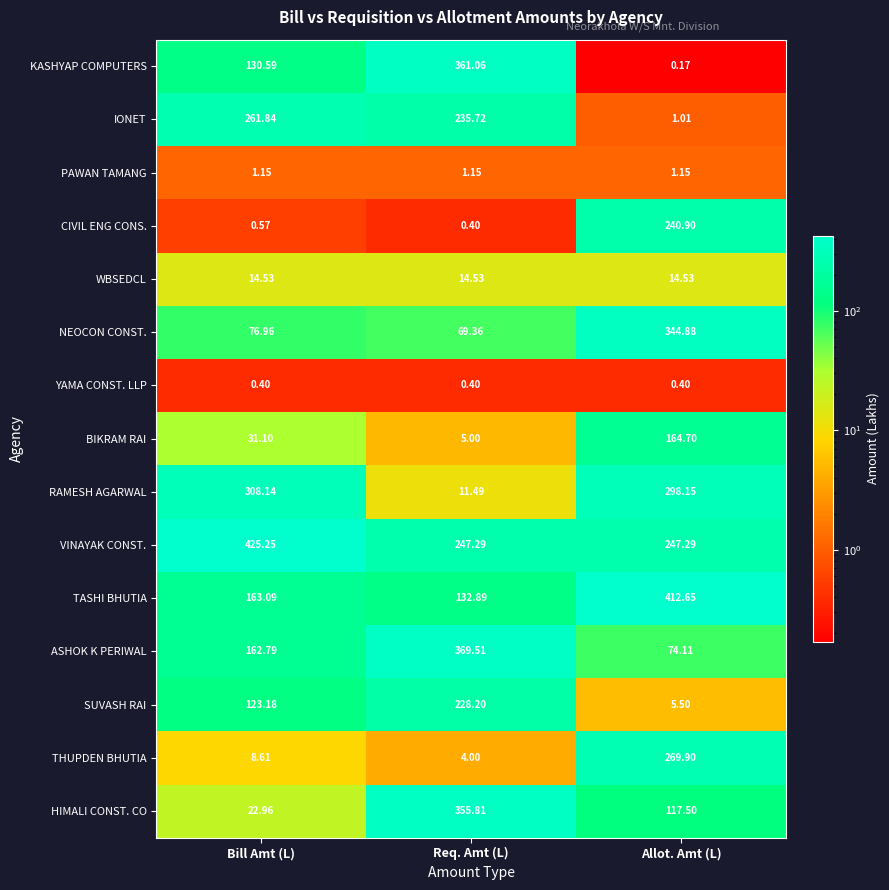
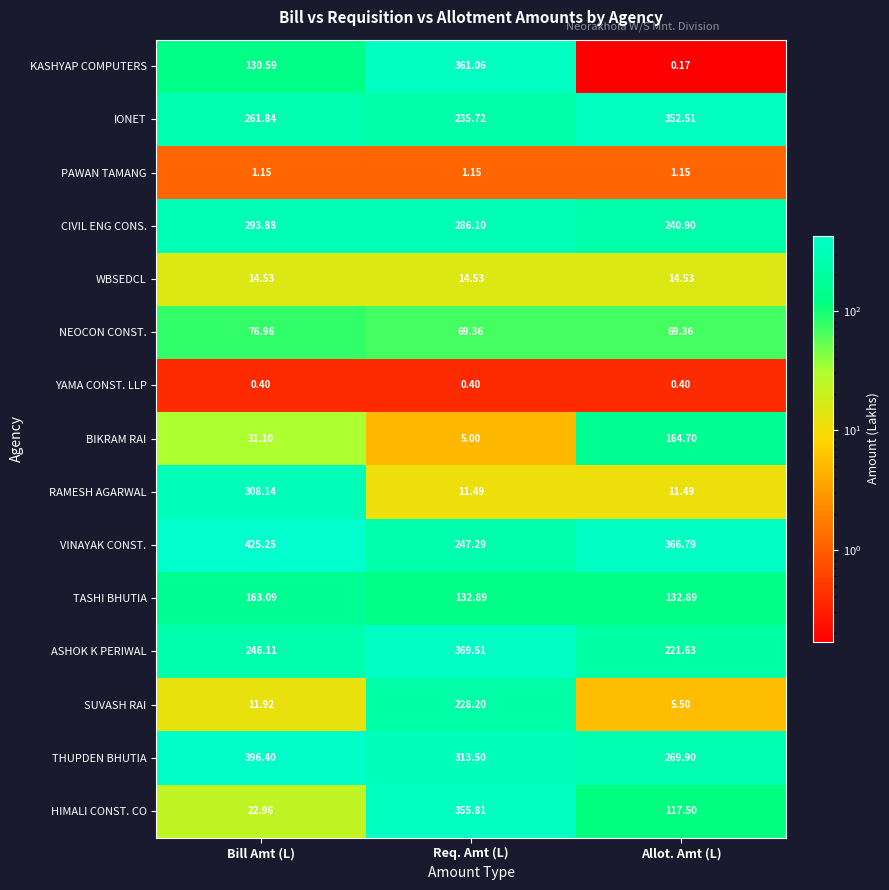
IONET, Allot. Amt (L): 1.01 -> 352.51
CIVIL ENG CONS., Bill Amt (L): 0.57 -> 293.88
CIVIL ENG CONS., Req. Amt (L): 0.40 -> 286.10
NEOCON CONST., Allot. Amt (L): 344.88 -> 69.36
RAMESH AGARWAL, Allot. Amt (L): 298.15 -> 11.49
VINAYAK CONST., Allot. Amt (L): 247.29 -> 366.79
TASHI BHUTIA, Allot. Amt (L): 412.65 -> 132.89
ASHOK K PERIWAL, Bill Amt (L): 162.79 -> 246.11
ASHOK K PERIWAL, Allot. Amt (L): 74.11 -> 221.63
SUVASH RAI, Bill Amt (L): 123.18 -> 11.92
THUPDEN BHUTIA, Bill Amt (L): 8.61 -> 396.40
THUPDEN BHUTIA, Req. Amt (L): 4.00 -> 313.50
